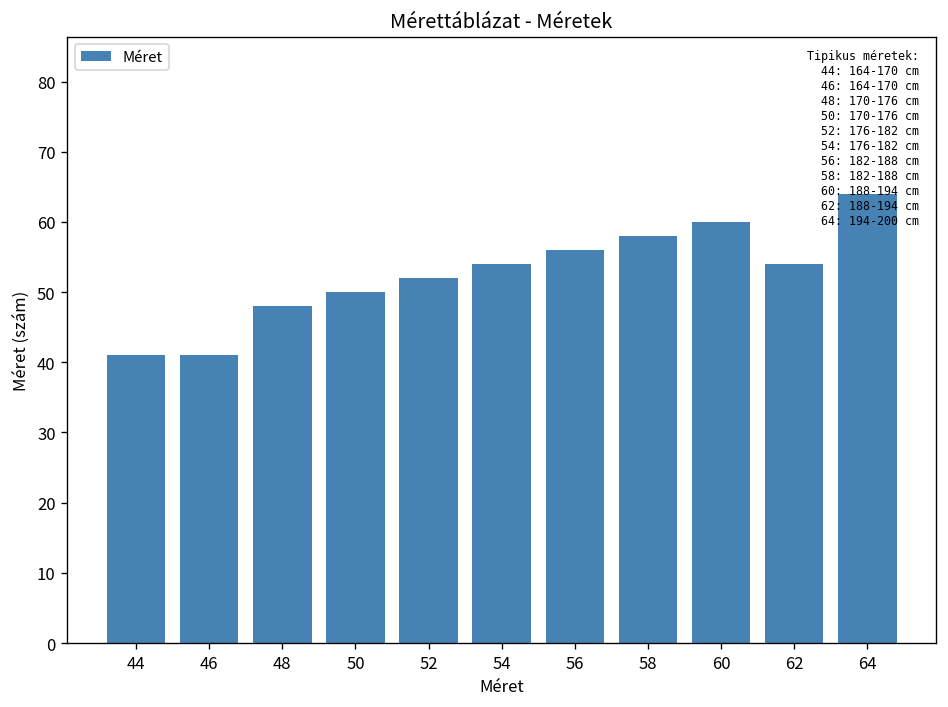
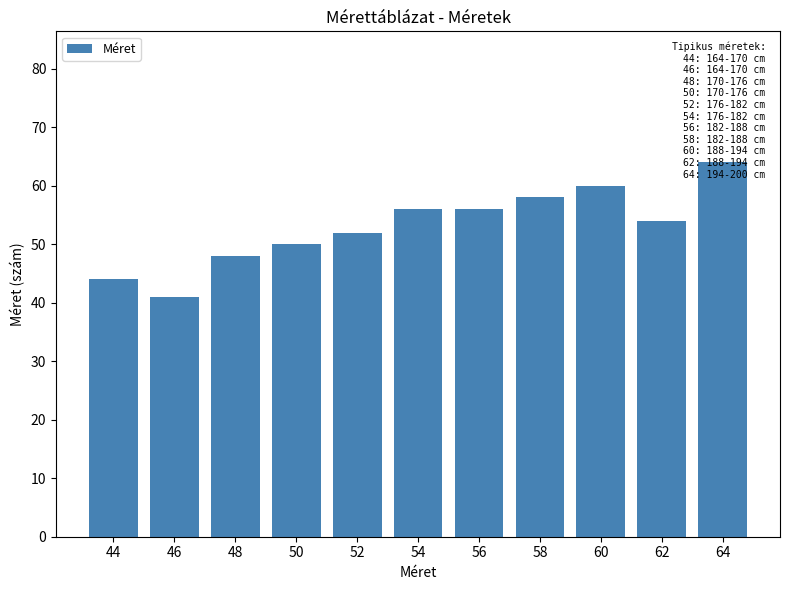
44: 41 -> 44
54: 54 -> 56
